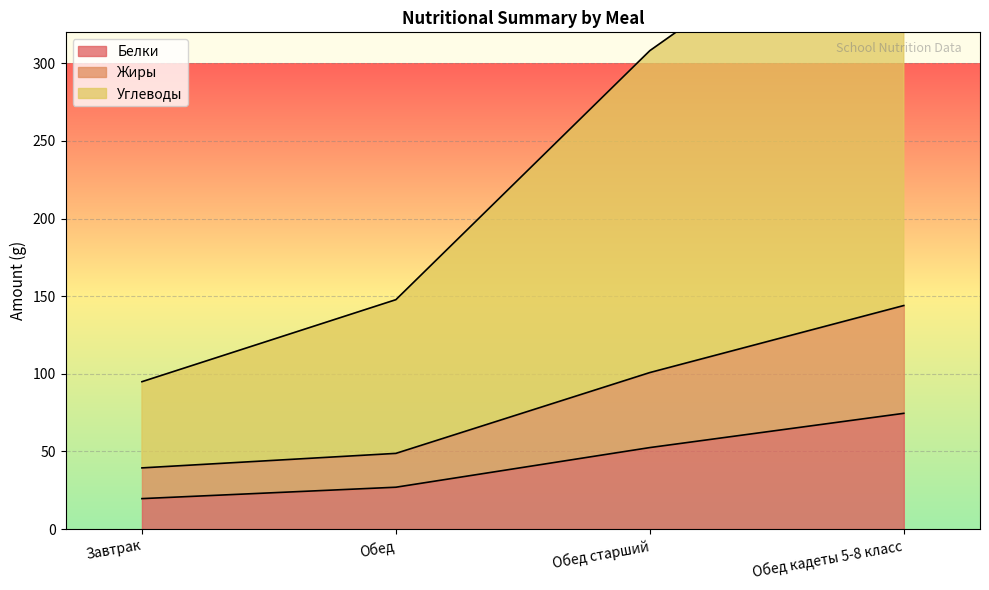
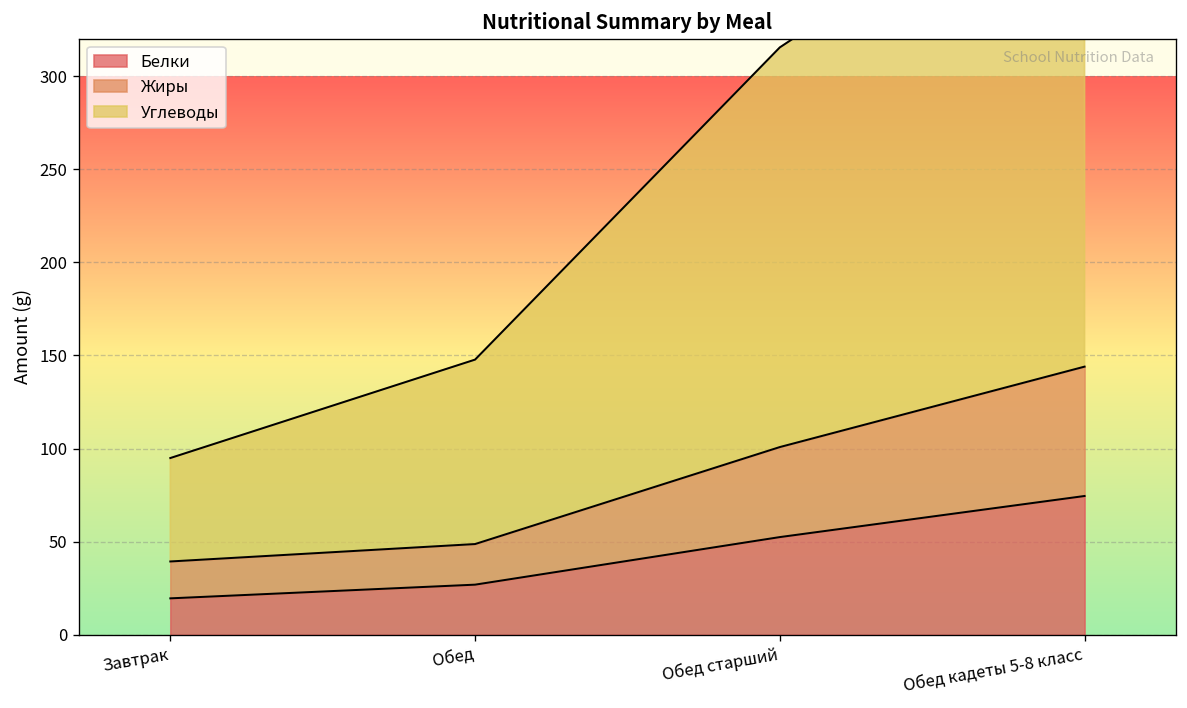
Углеводы, Обед старший: 207 -> 215
